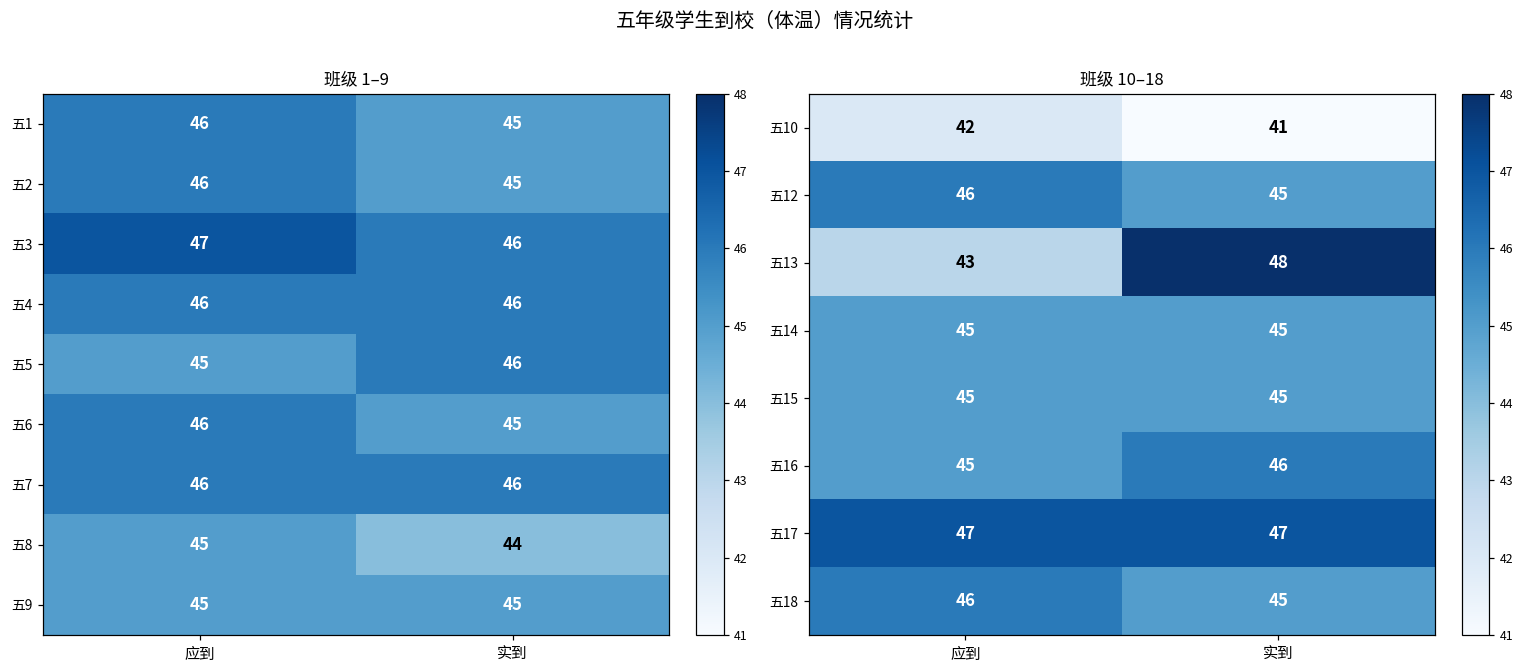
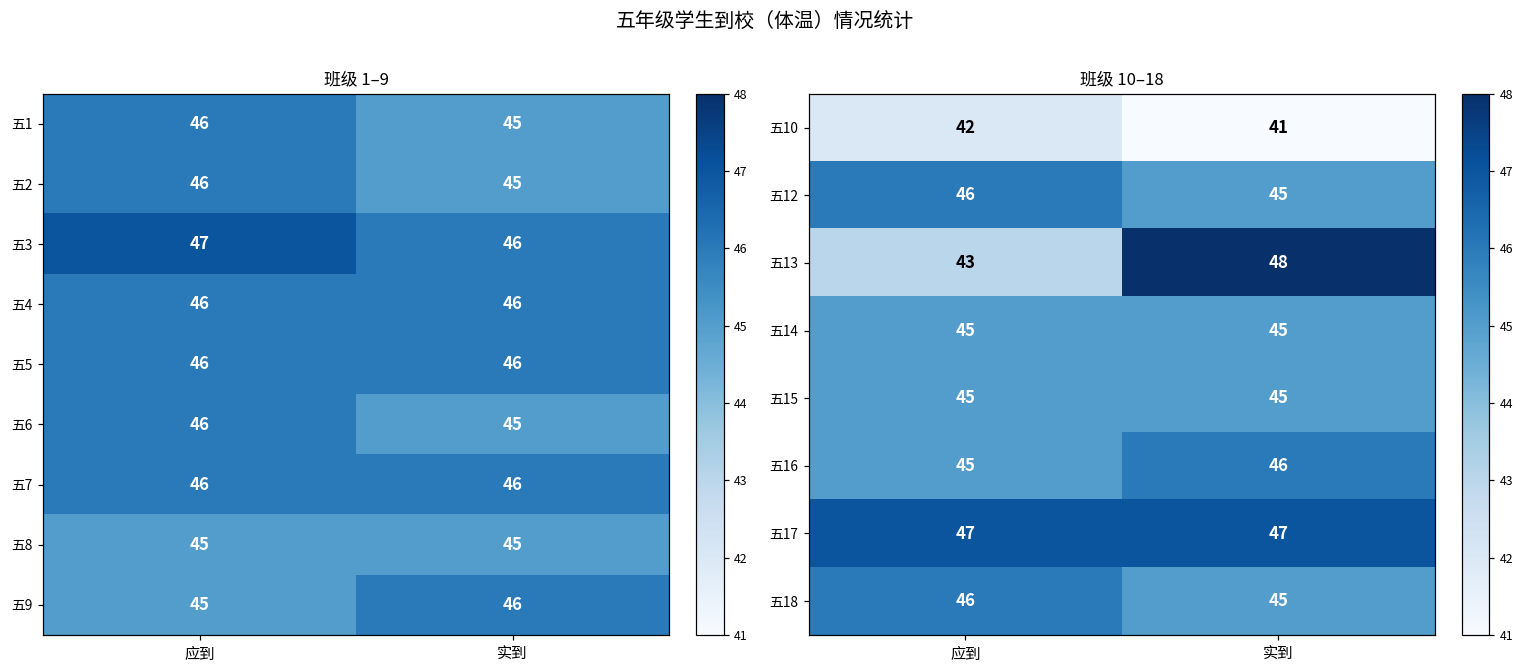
班级 1–9, 五5, 应到: 45 -> 46
班级 1–9, 五8, 实到: 44 -> 45
班级 1–9, 五9, 实到: 45 -> 46
